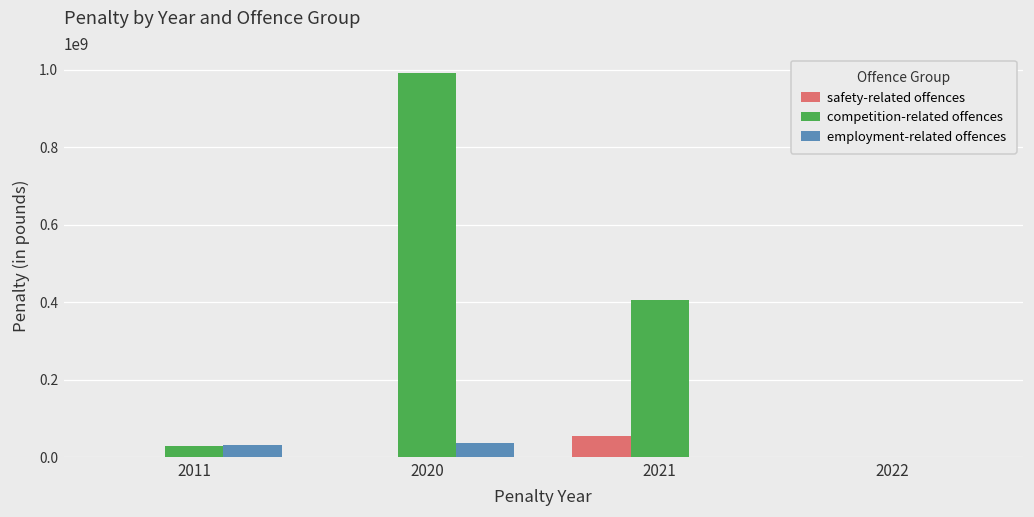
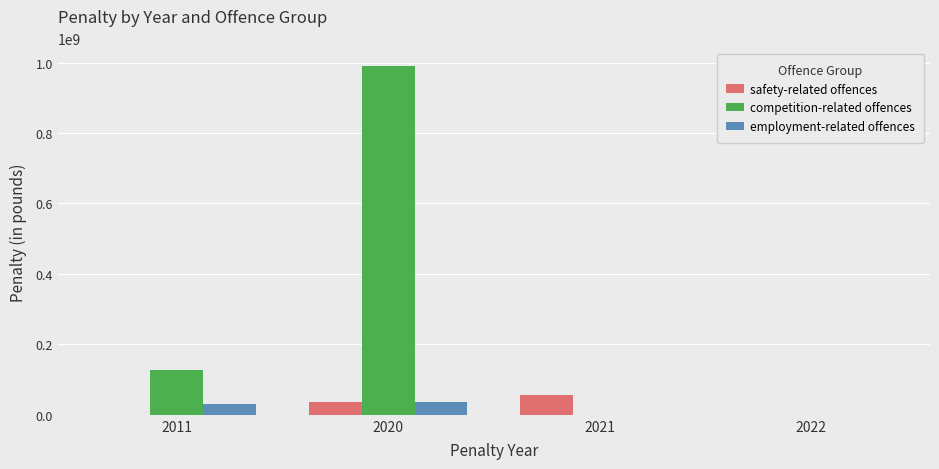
competition-related offences, 2011: 30000000 -> 130000000
safety-related offences, 2020: 0 -> 40000000
competition-related offences, 2021: 410000000 -> 0
